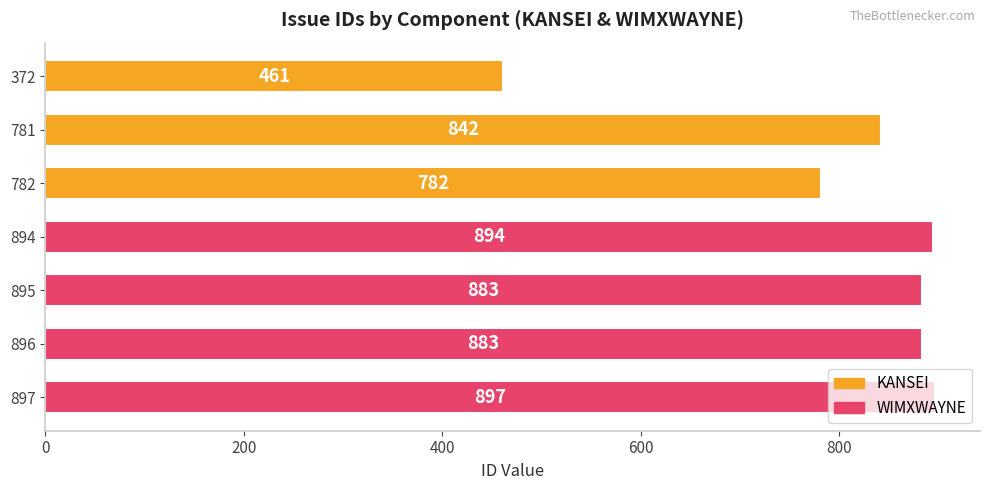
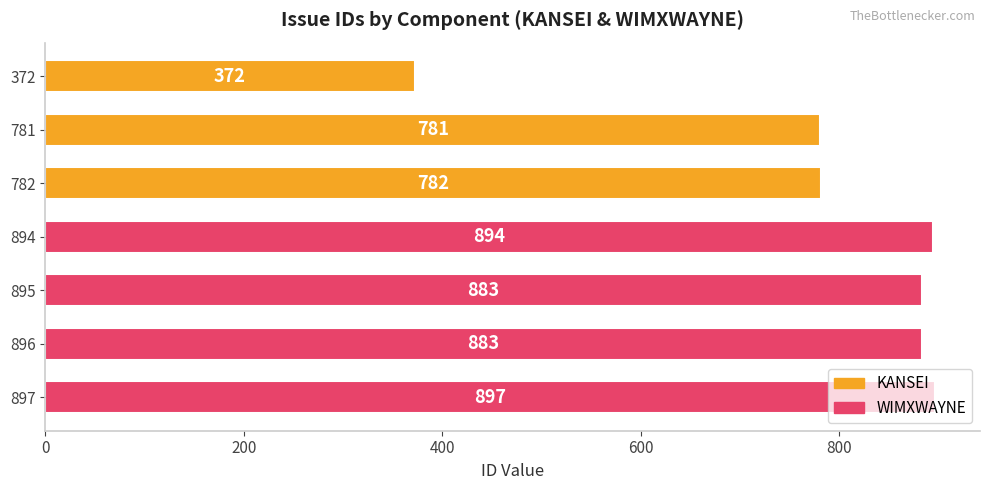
KANSEI, 372: 461 -> 372
KANSEI, 781: 842 -> 781
